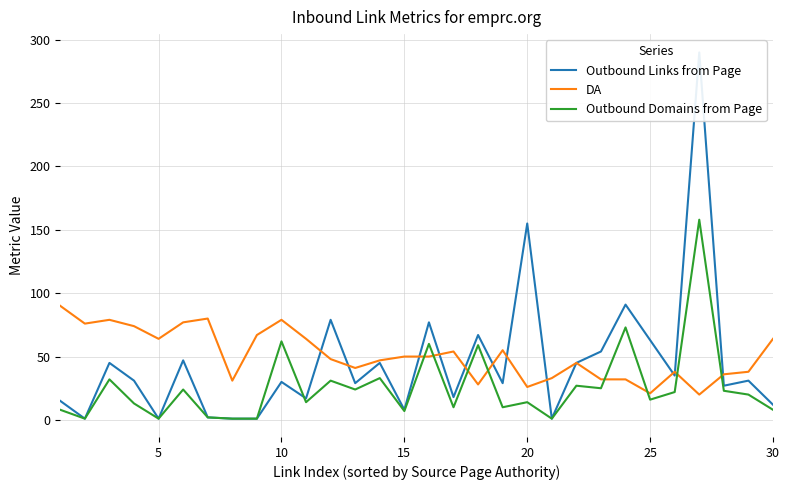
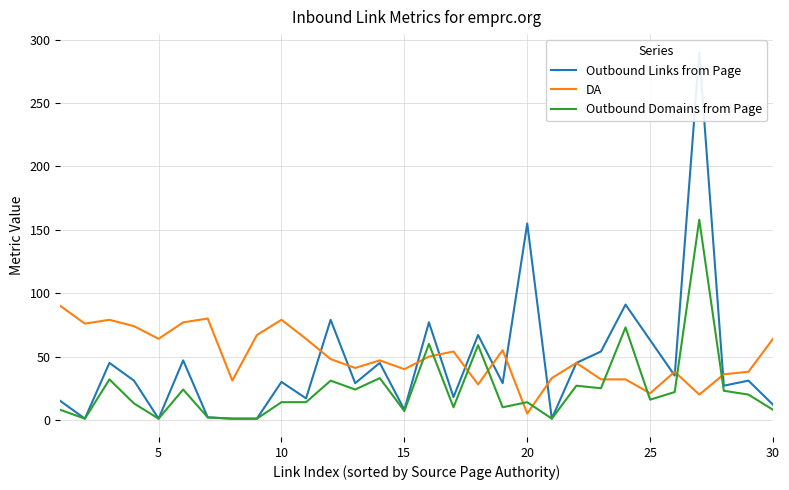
Outbound Domains from Page, 10: 62 -> 14
DA, 15: 50 -> 40
DA, 20: 26 -> 5
